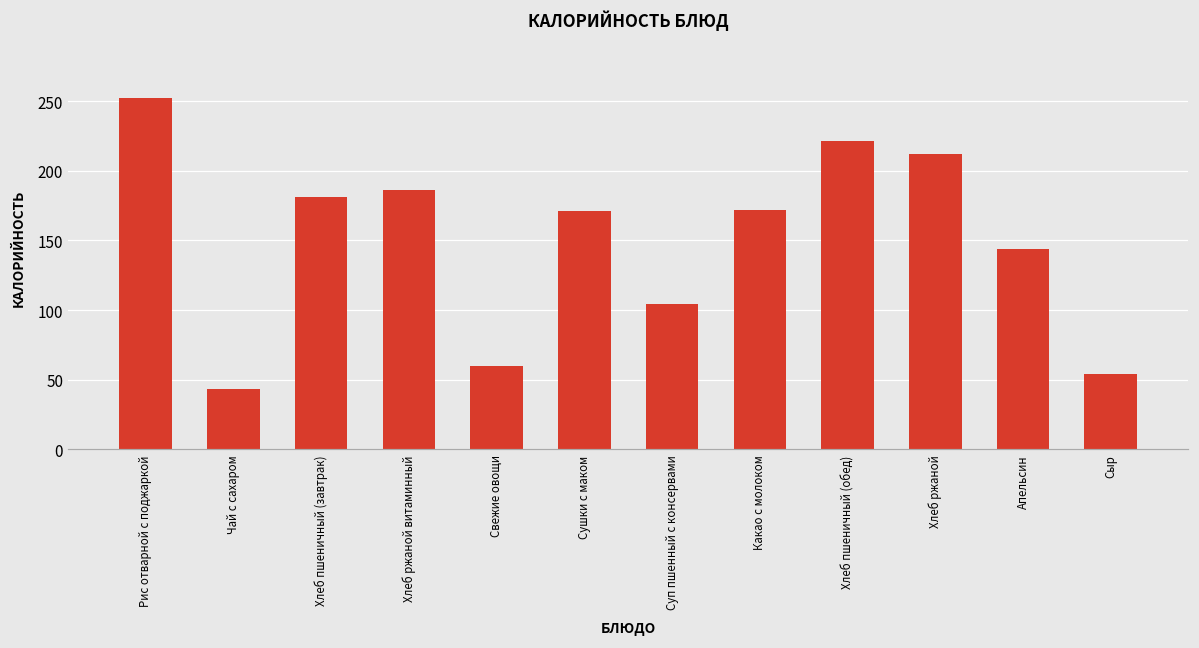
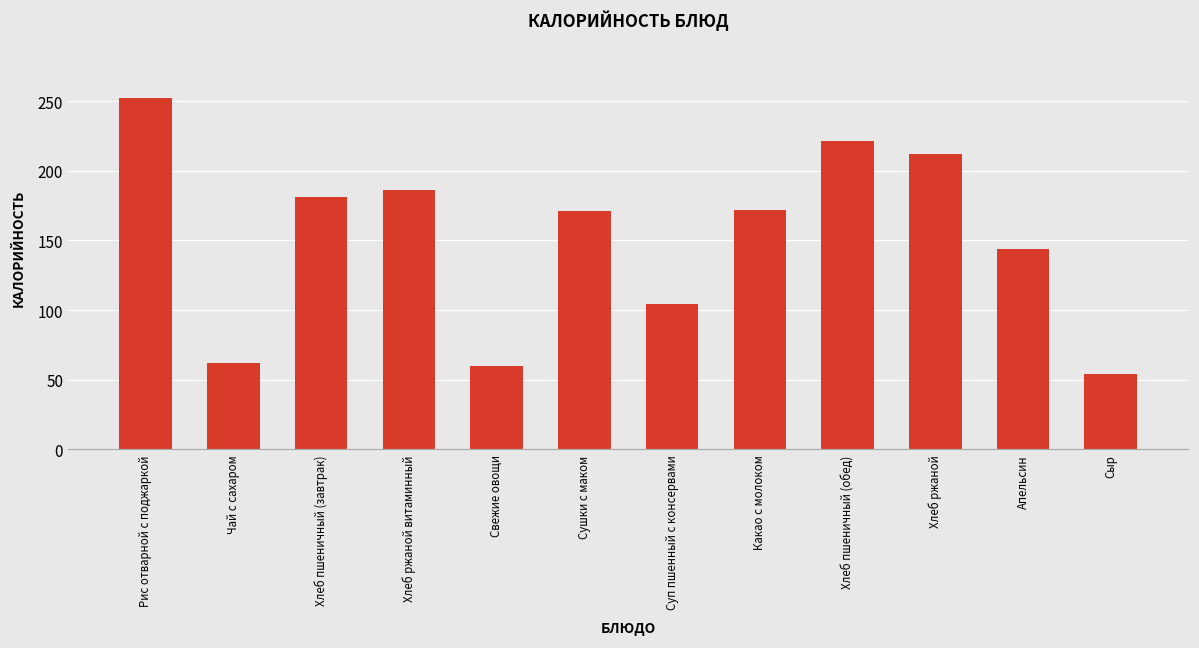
Чай с сахаром: 43 -> 62
